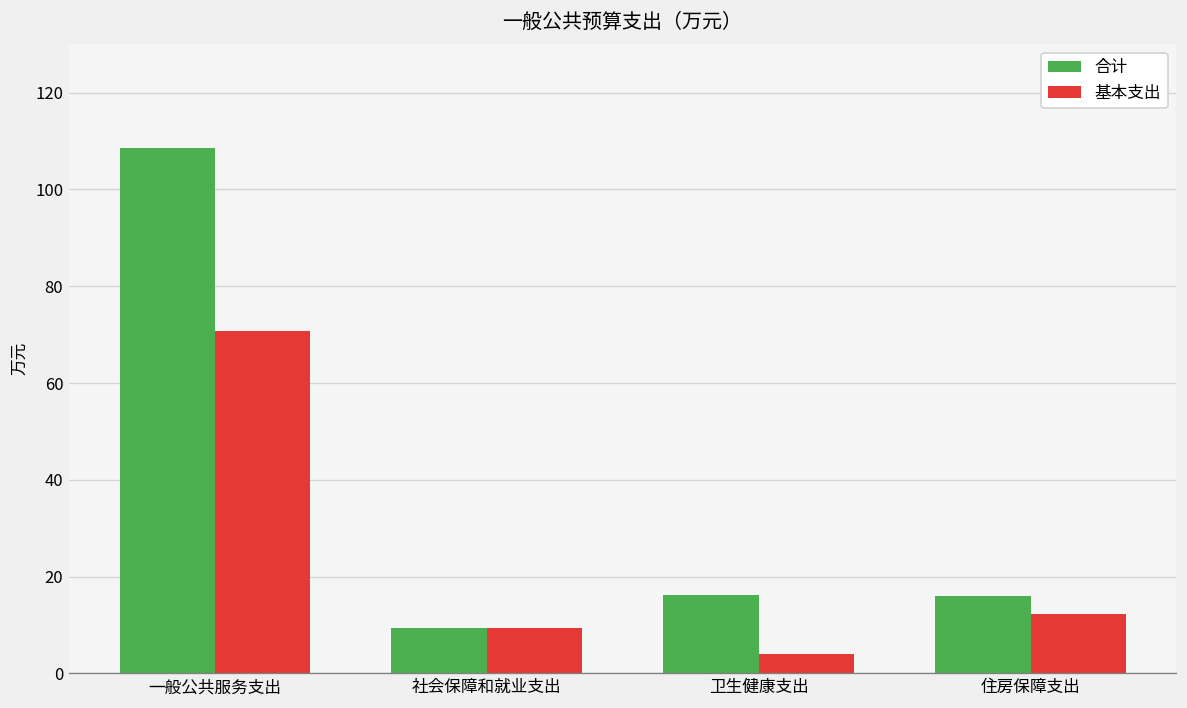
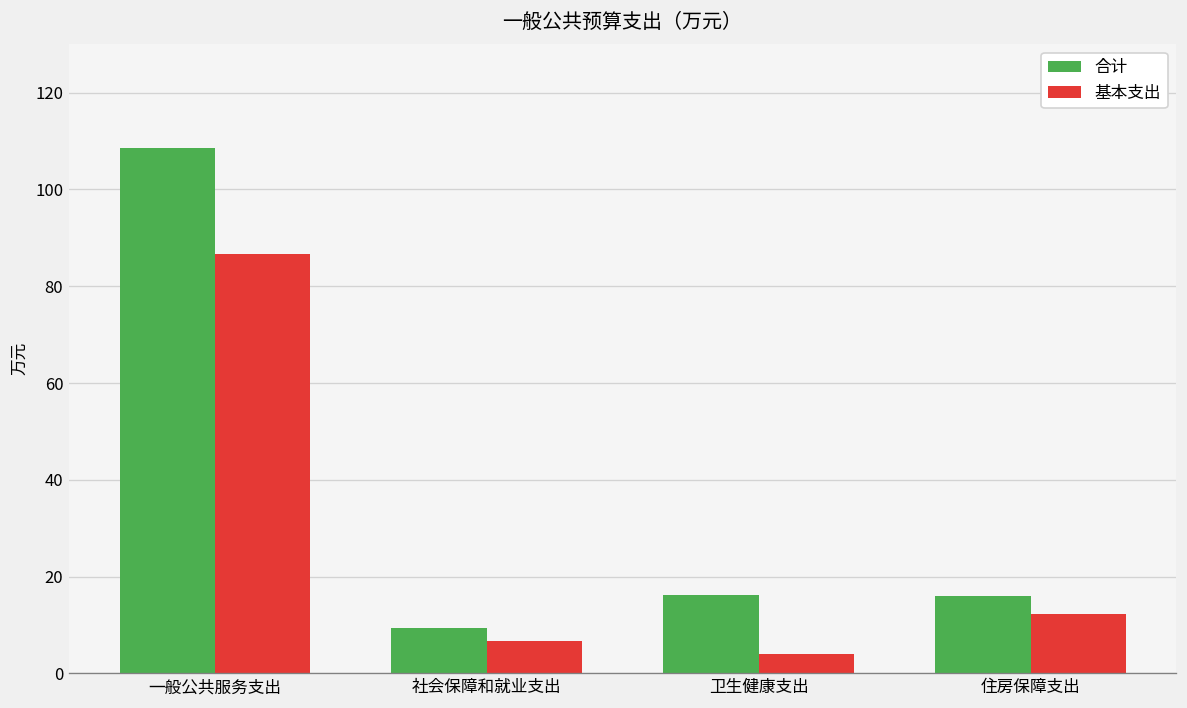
基本支出, 一般公共服务支出: 71 -> 87
基本支出, 社会保障和就业支出: 9 -> 7
